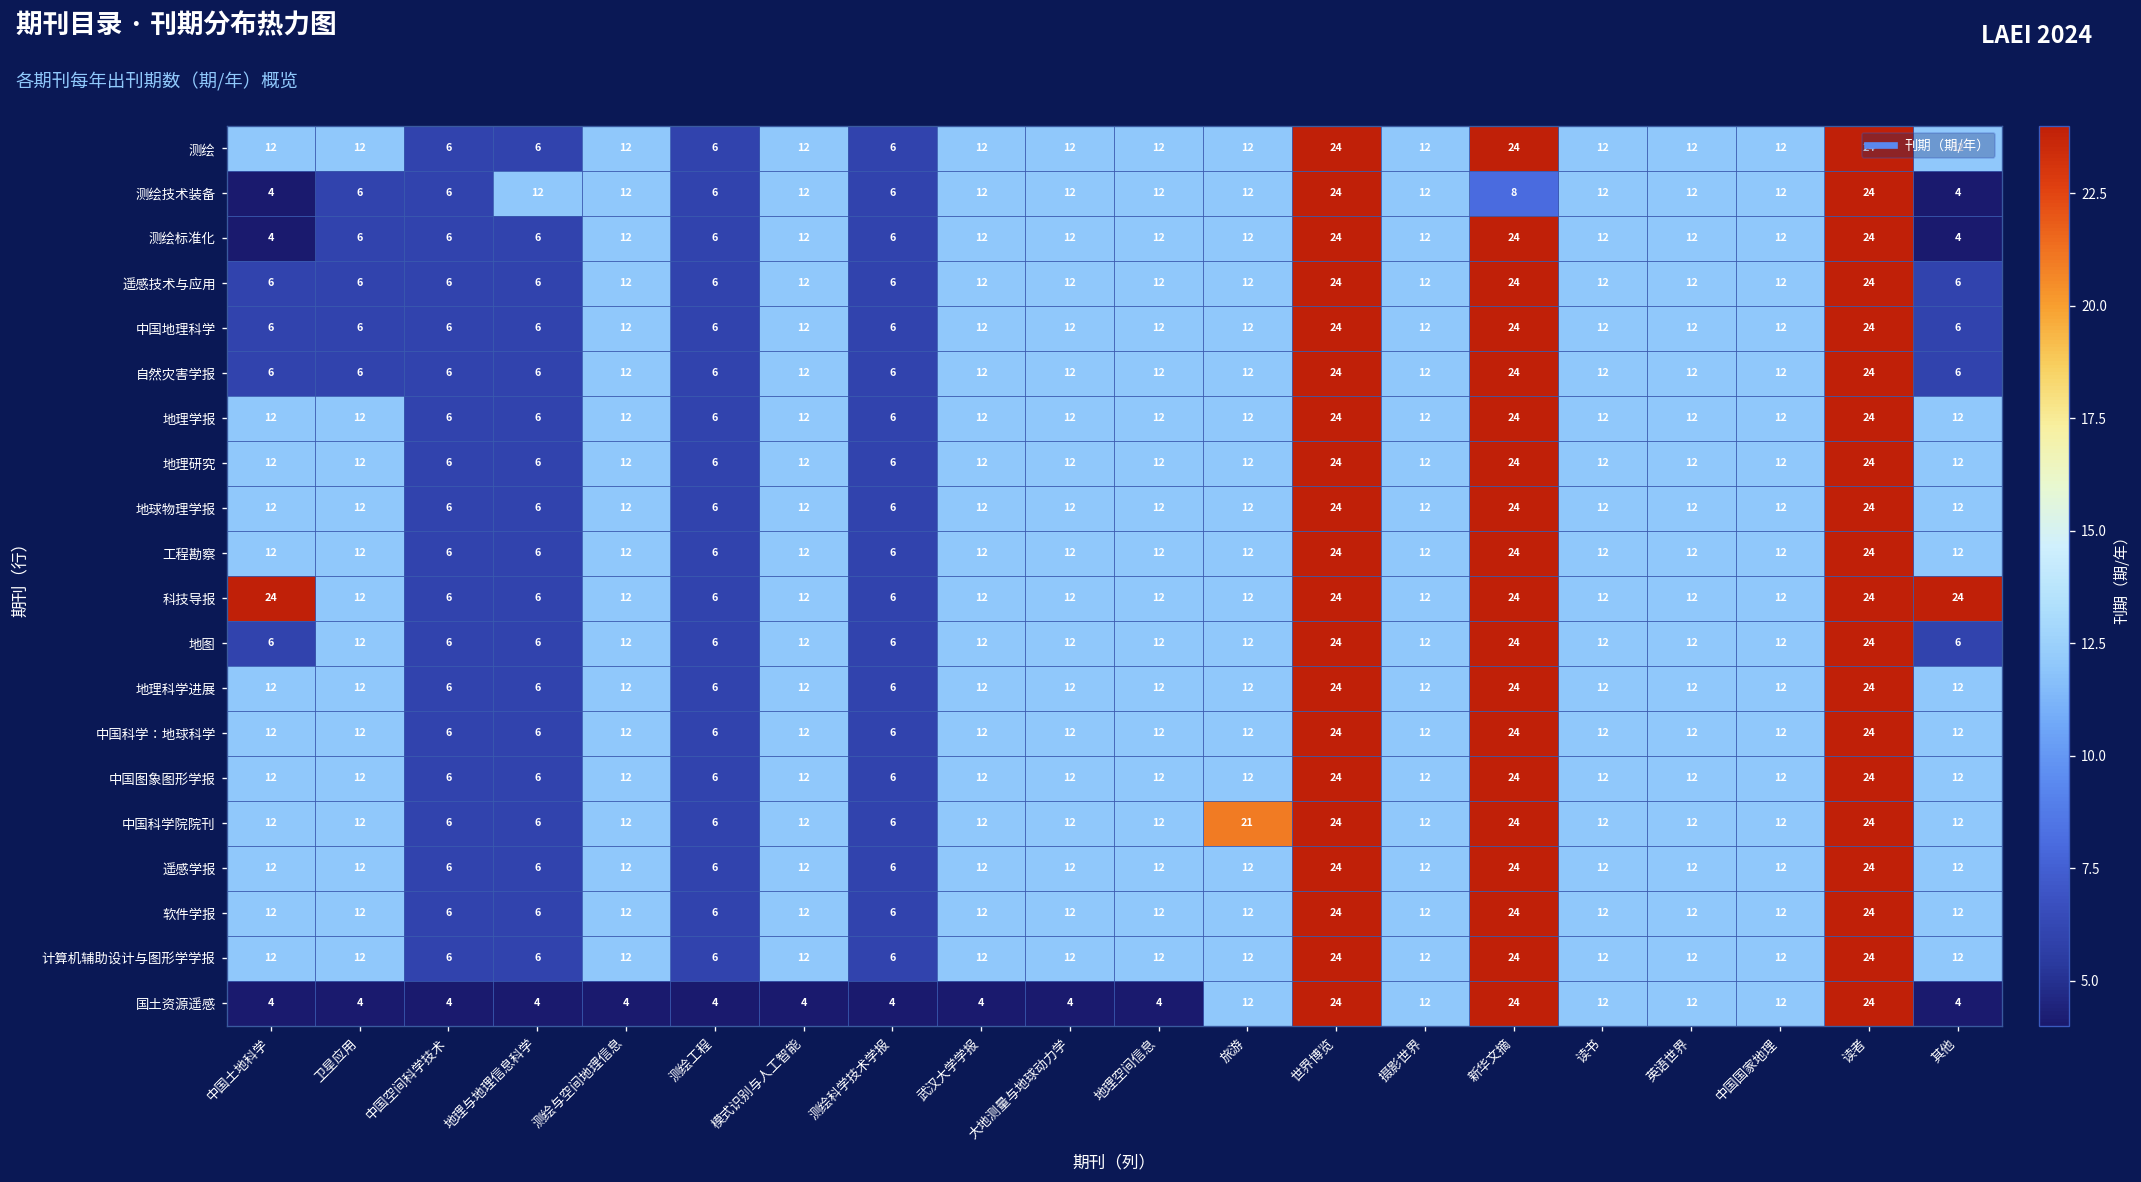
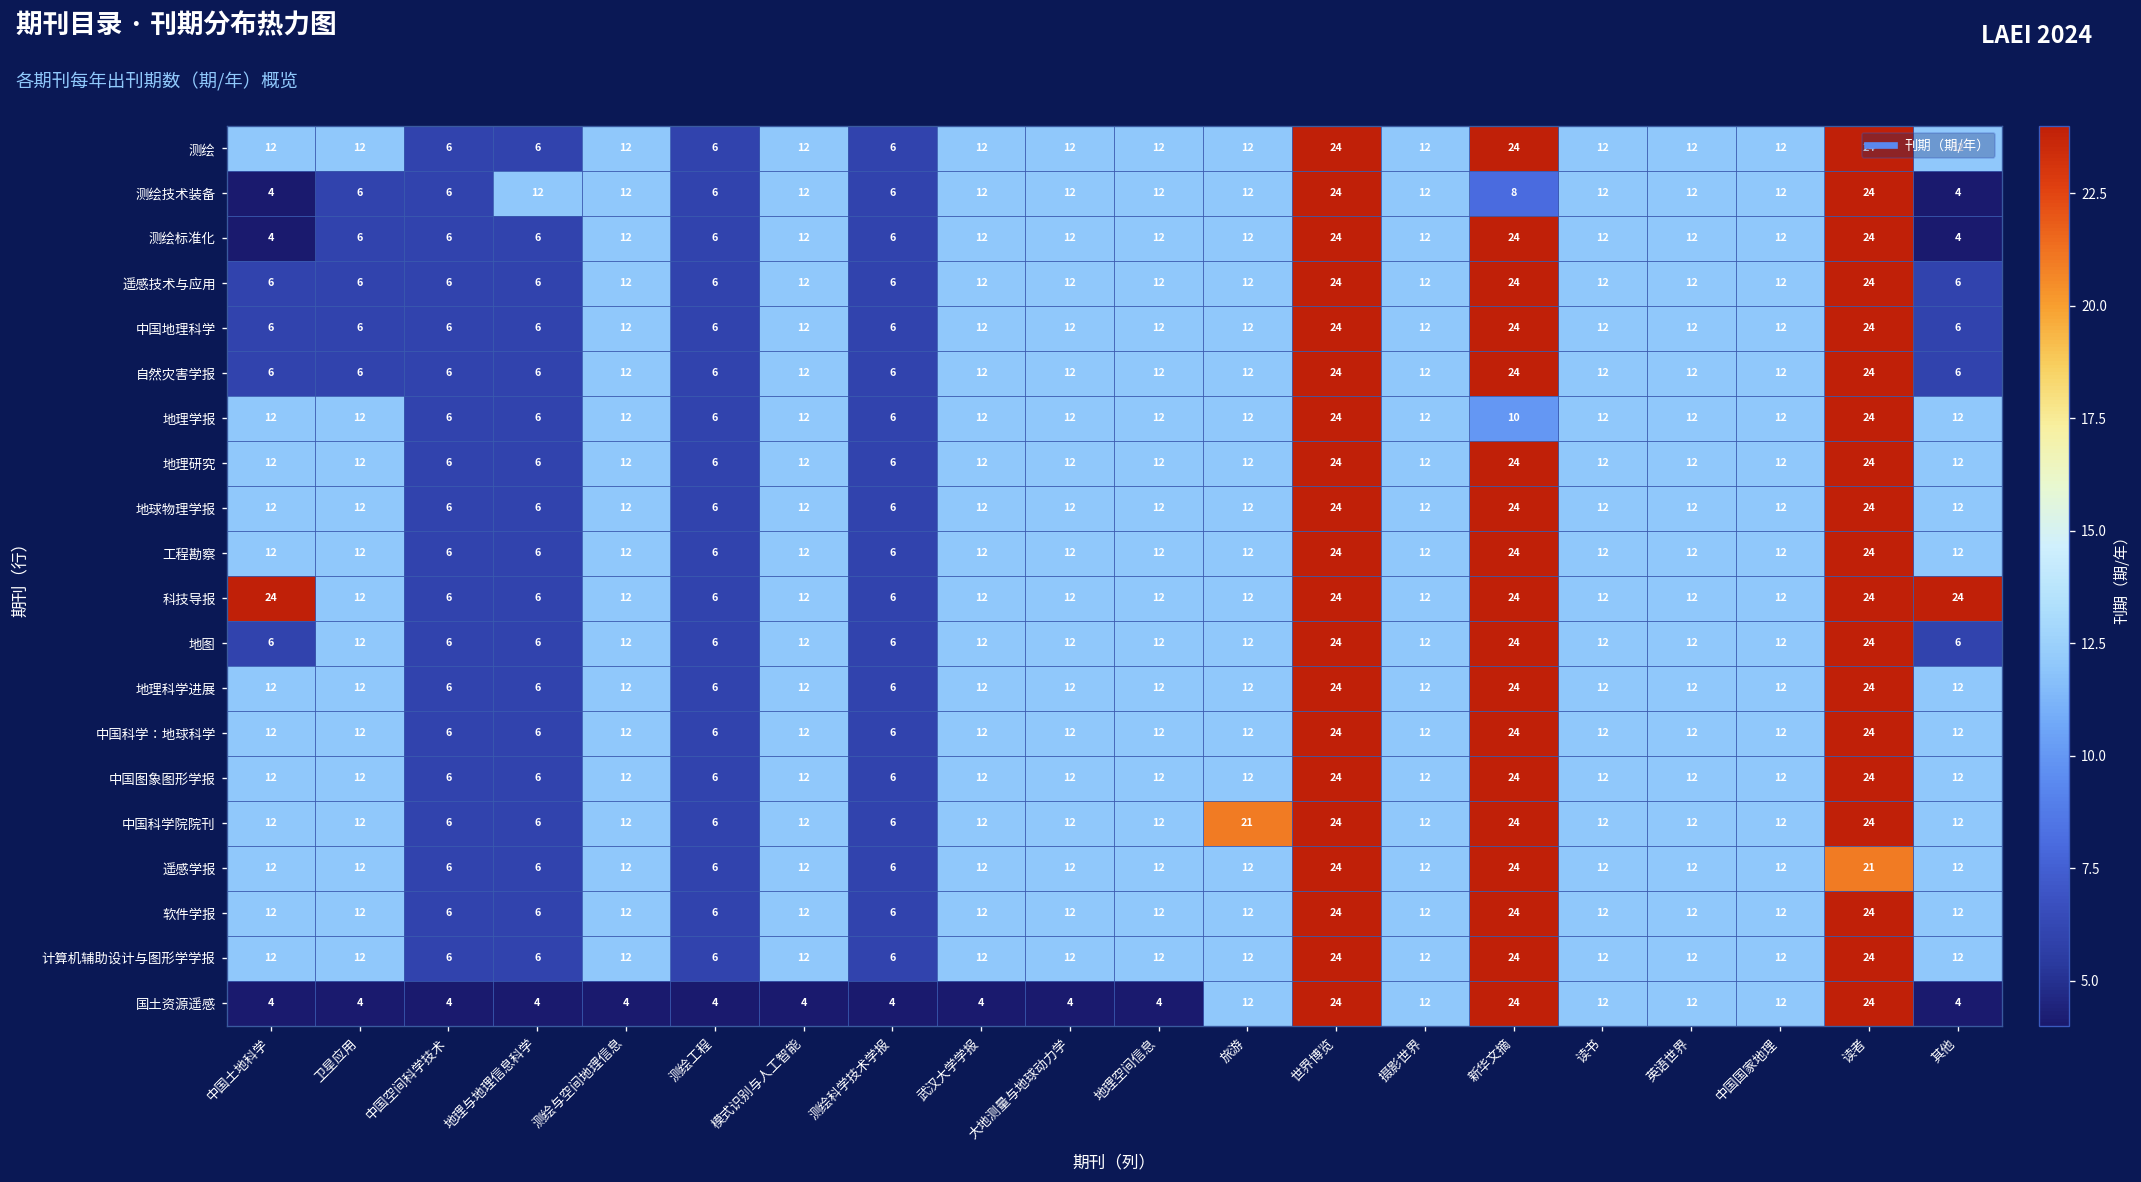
地理学报, 新华文摘: 24 -> 10
遥感学报, 读者: 24 -> 21
